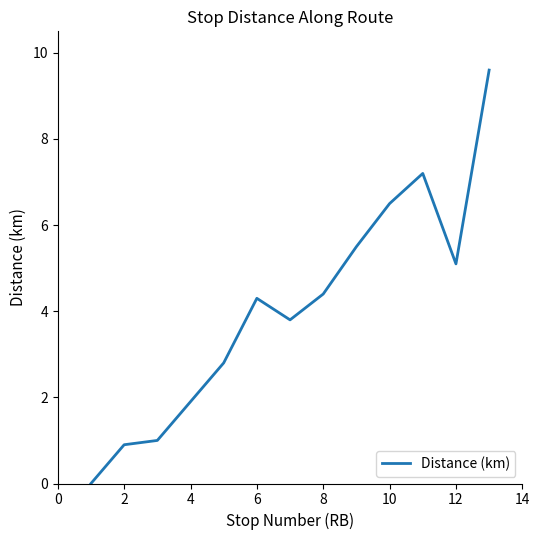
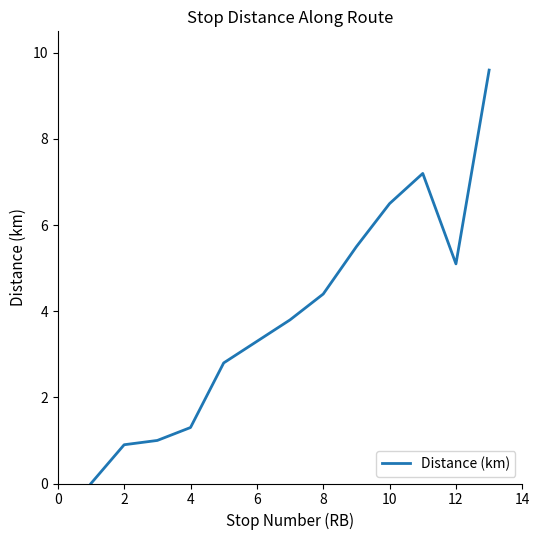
4: 1.9 -> 1.3
6: 4.3 -> 3.3
